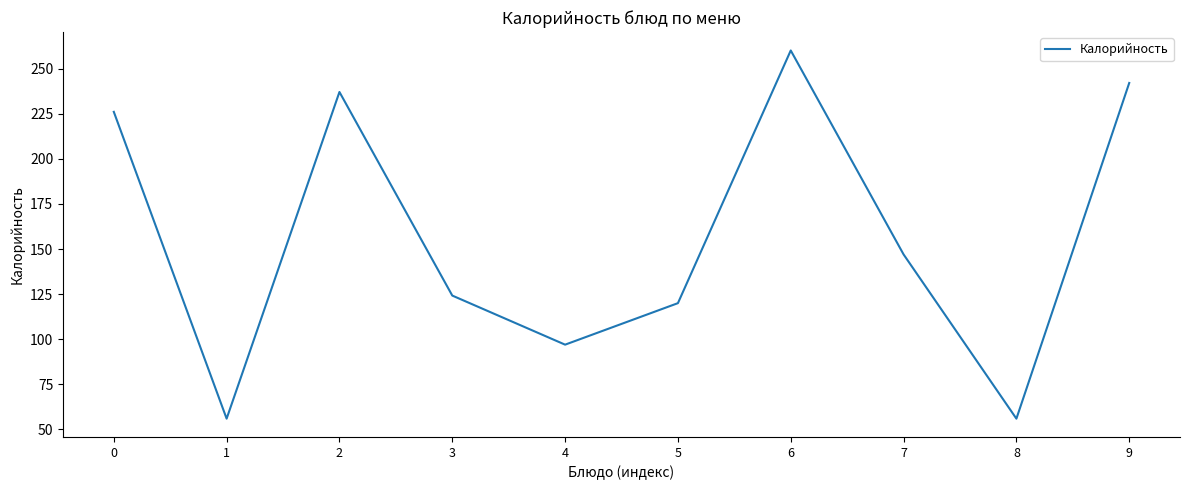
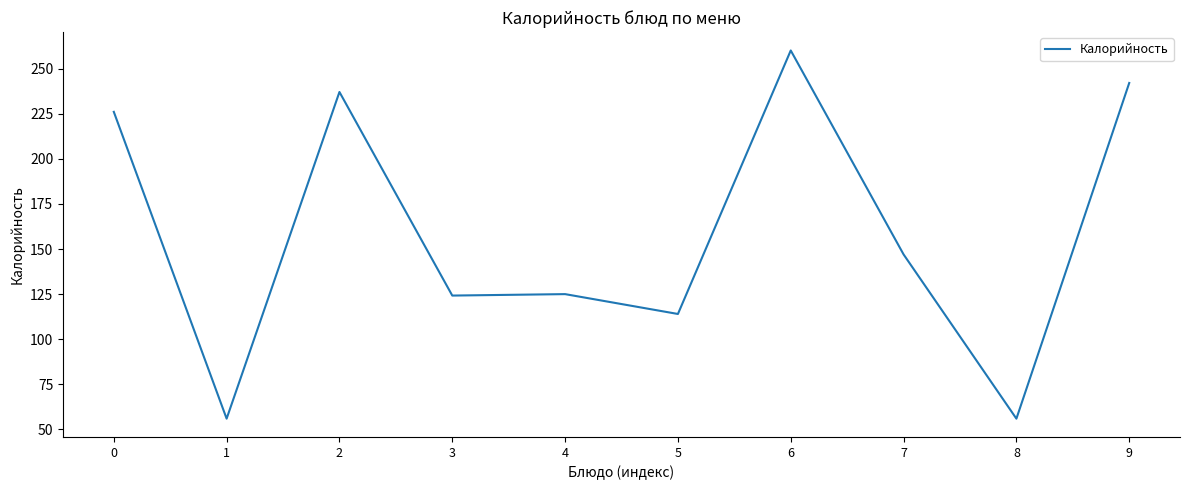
4: 97 -> 125
5: 120 -> 114
